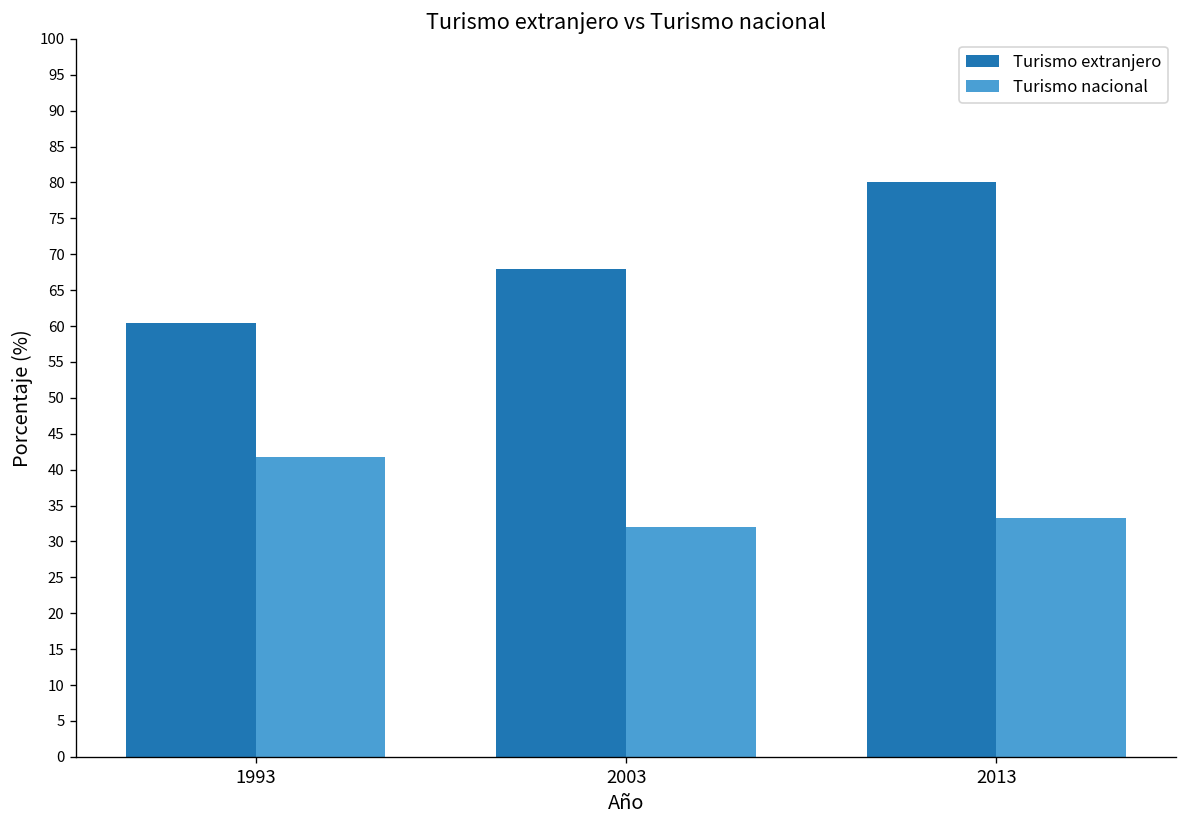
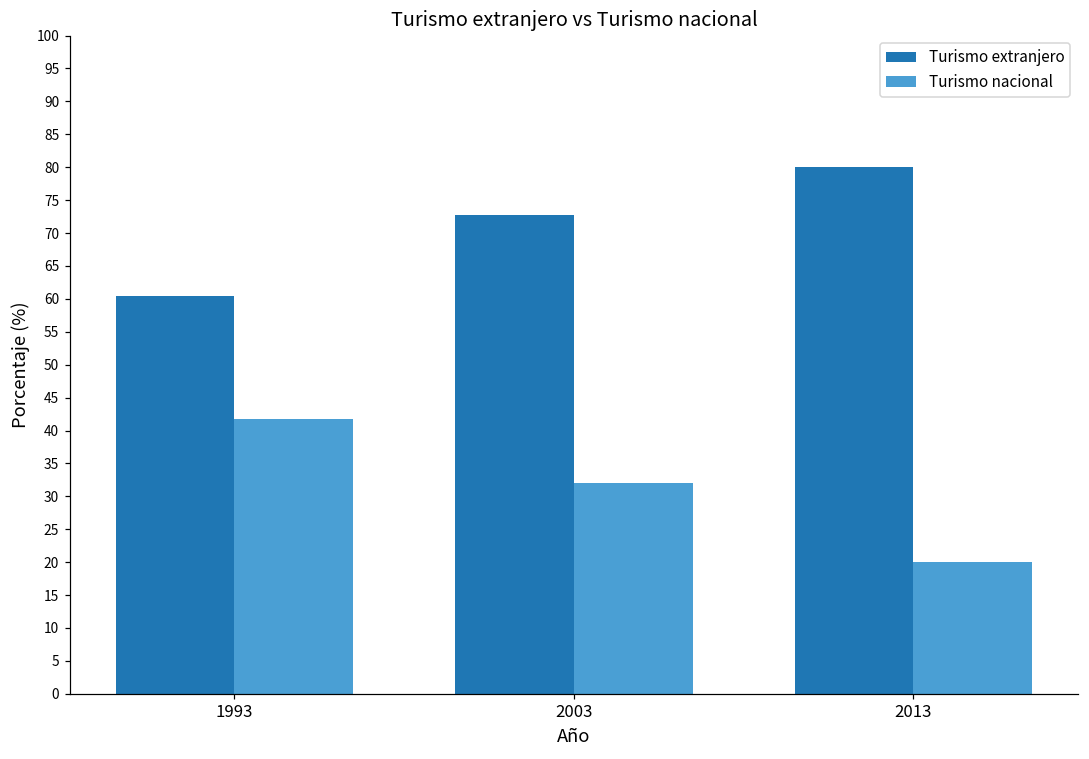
Turismo extranjero, 2003: 68 -> 73
Turismo nacional, 2013: 33 -> 20
